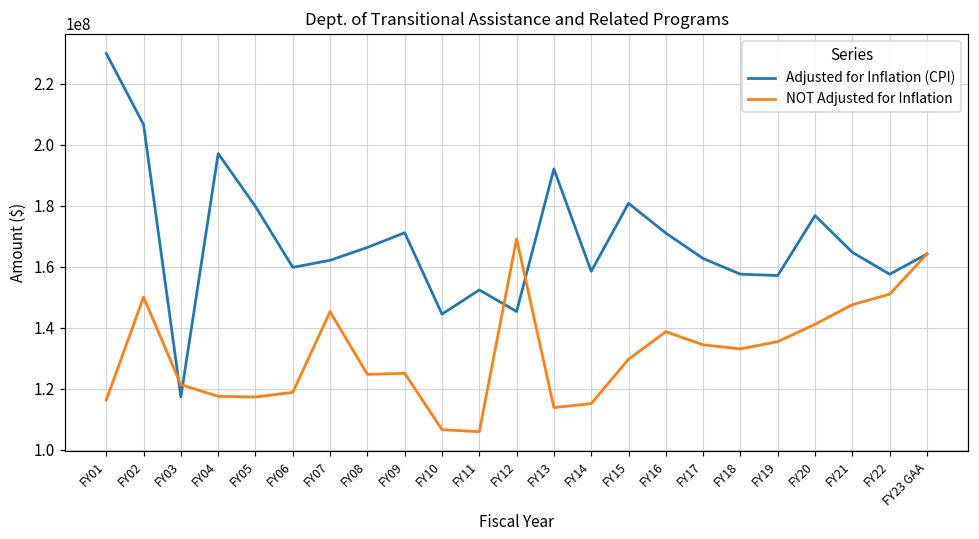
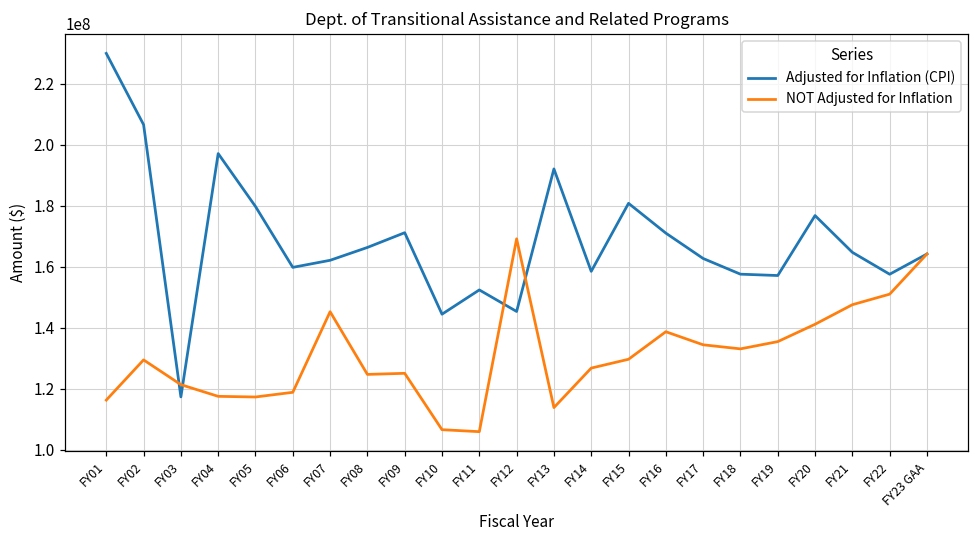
NOT Adjusted for Inflation, FY02: 150000000 -> 130000000
NOT Adjusted for Inflation, FY14: 115000000 -> 127000000
